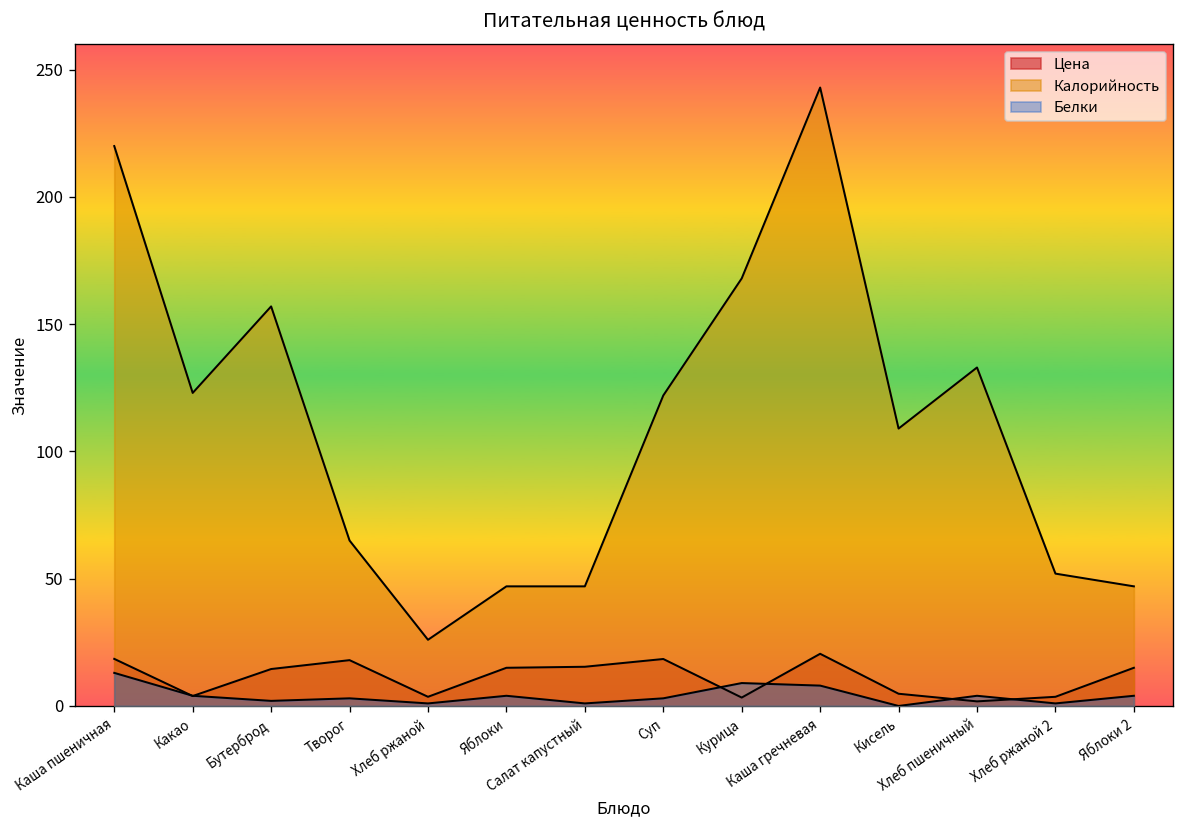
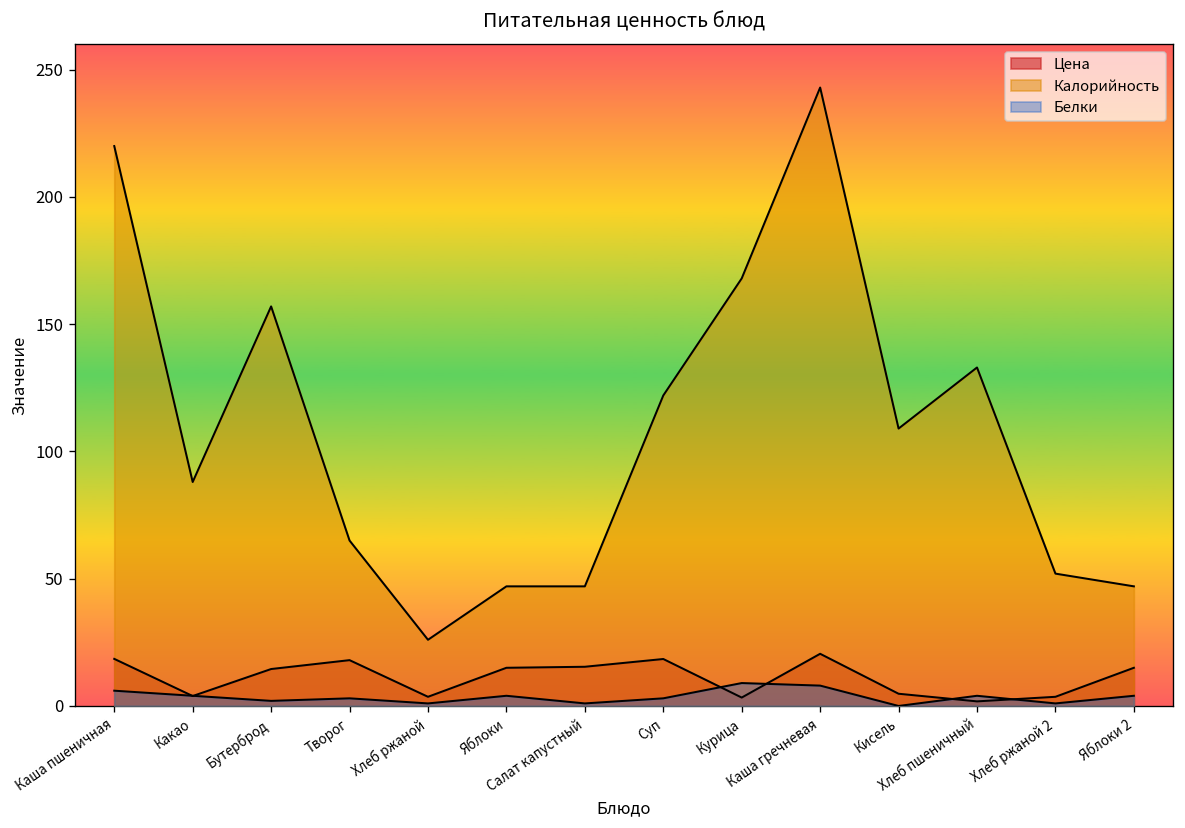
Белки, Каша пшеничная: 13 -> 6
Калорийность, Какао: 123 -> 88
